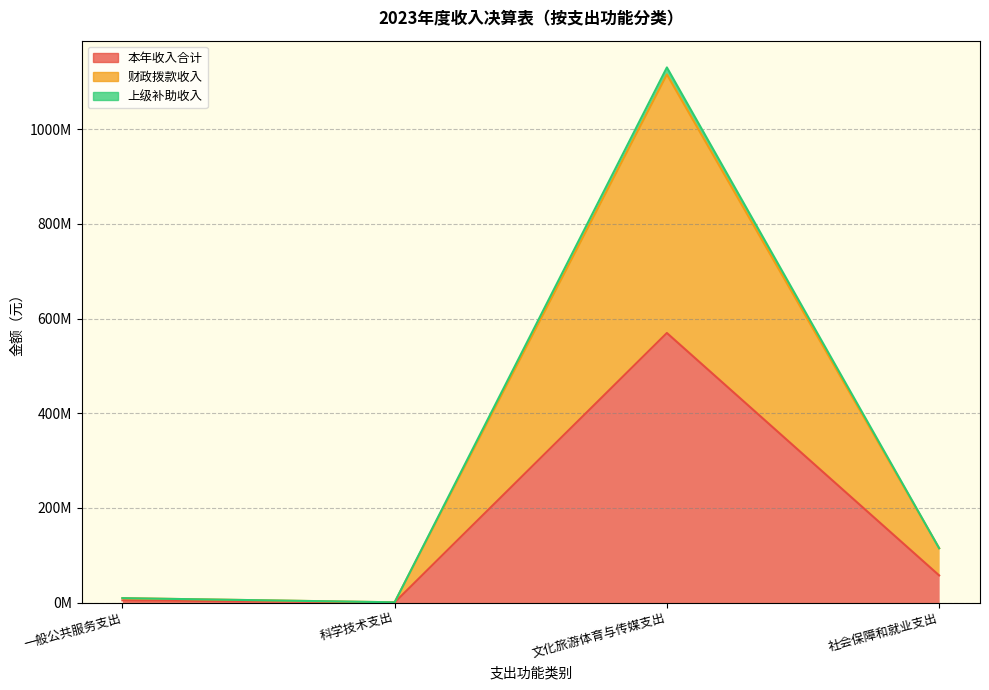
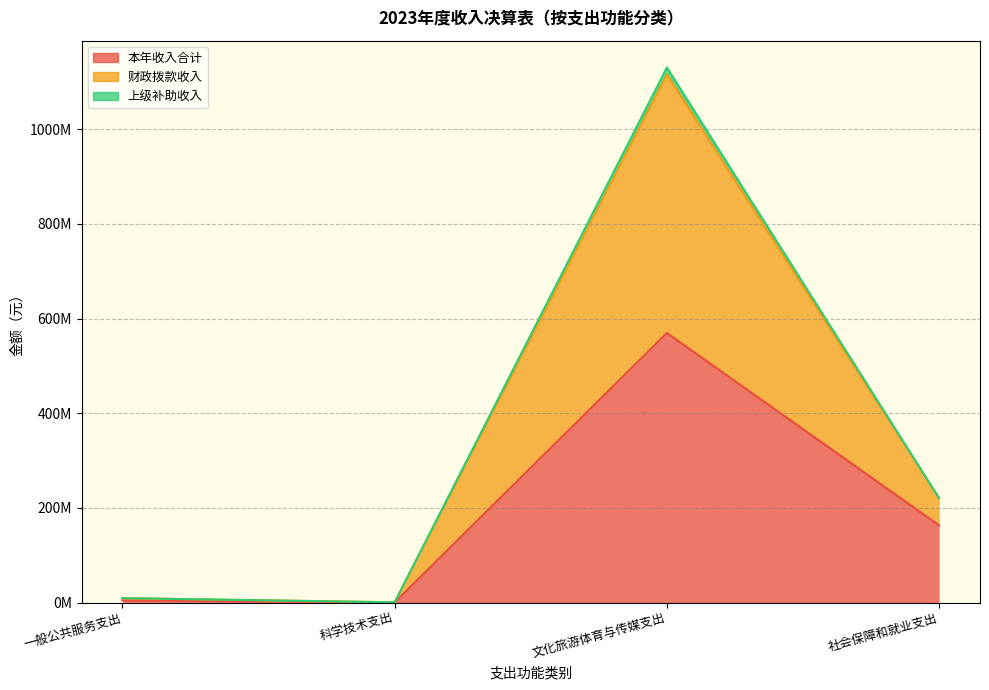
本年收入合计, 社会保障和就业支出: 60000000 -> 160000000
